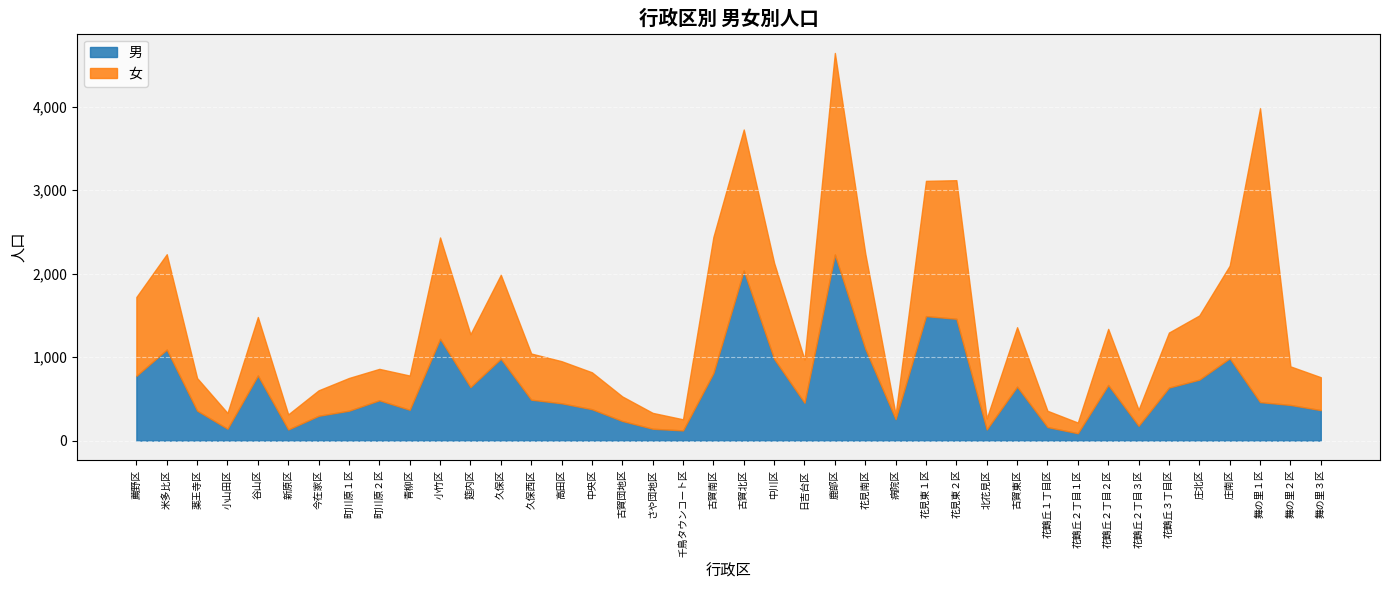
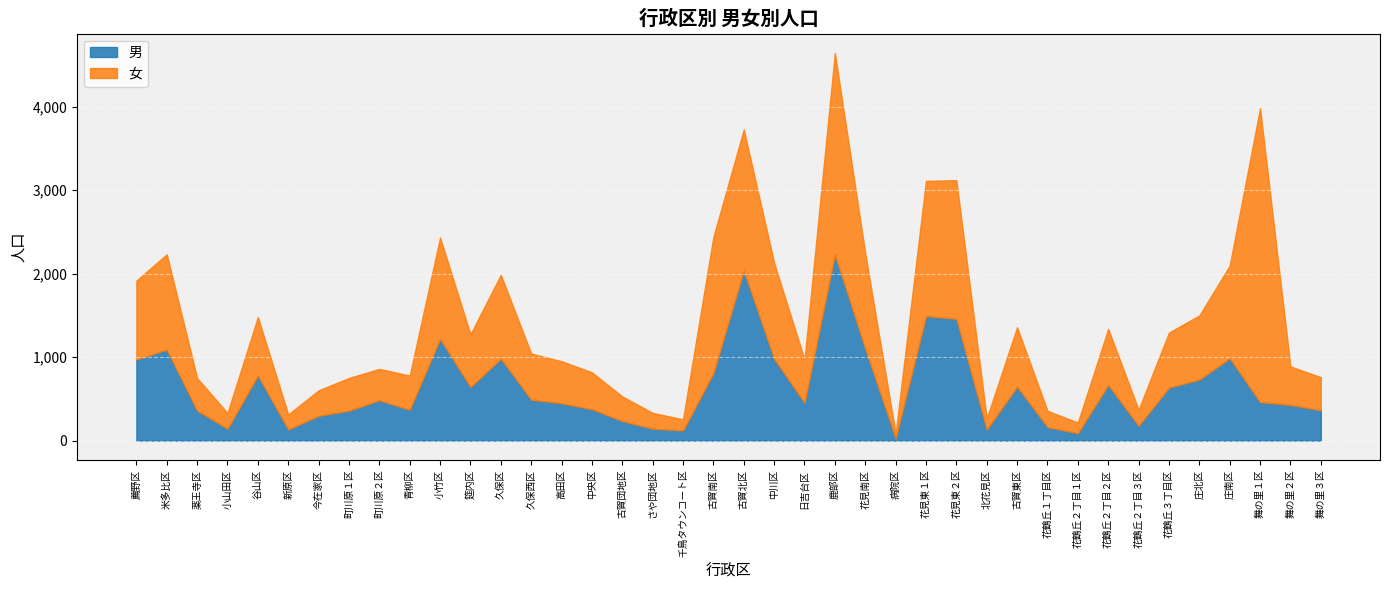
男, 薦野区: 800 -> 1,000
男, 病院区: 300 -> 0
